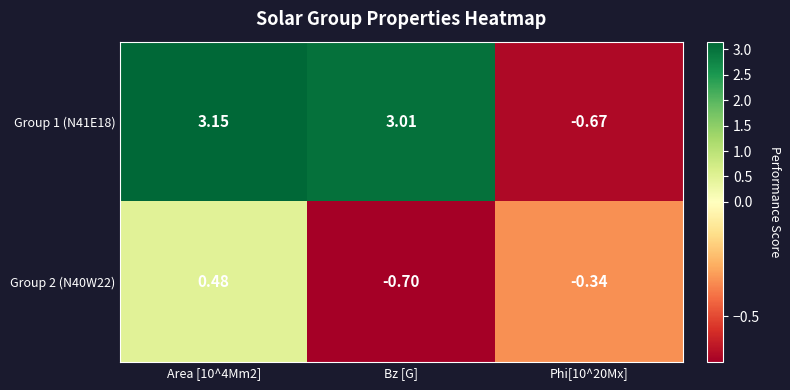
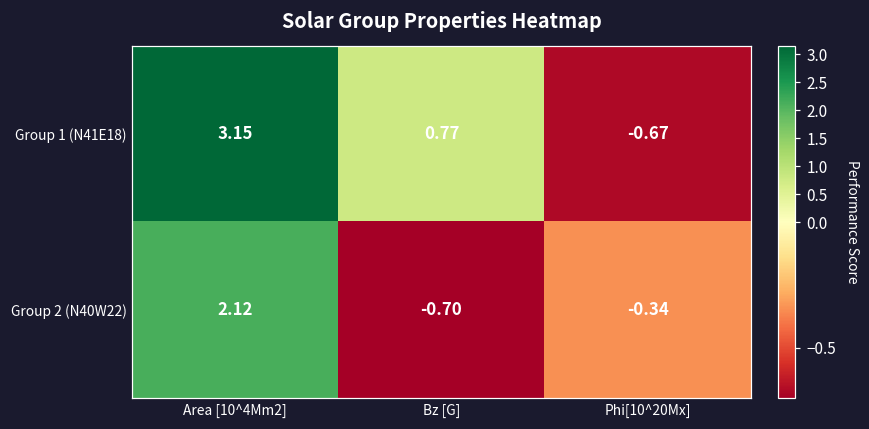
Group 1 (N41E18), Bz [G]: 3.01 -> 0.77
Group 2 (N40W22), Area [10^4Mm2]: 0.48 -> 2.12
